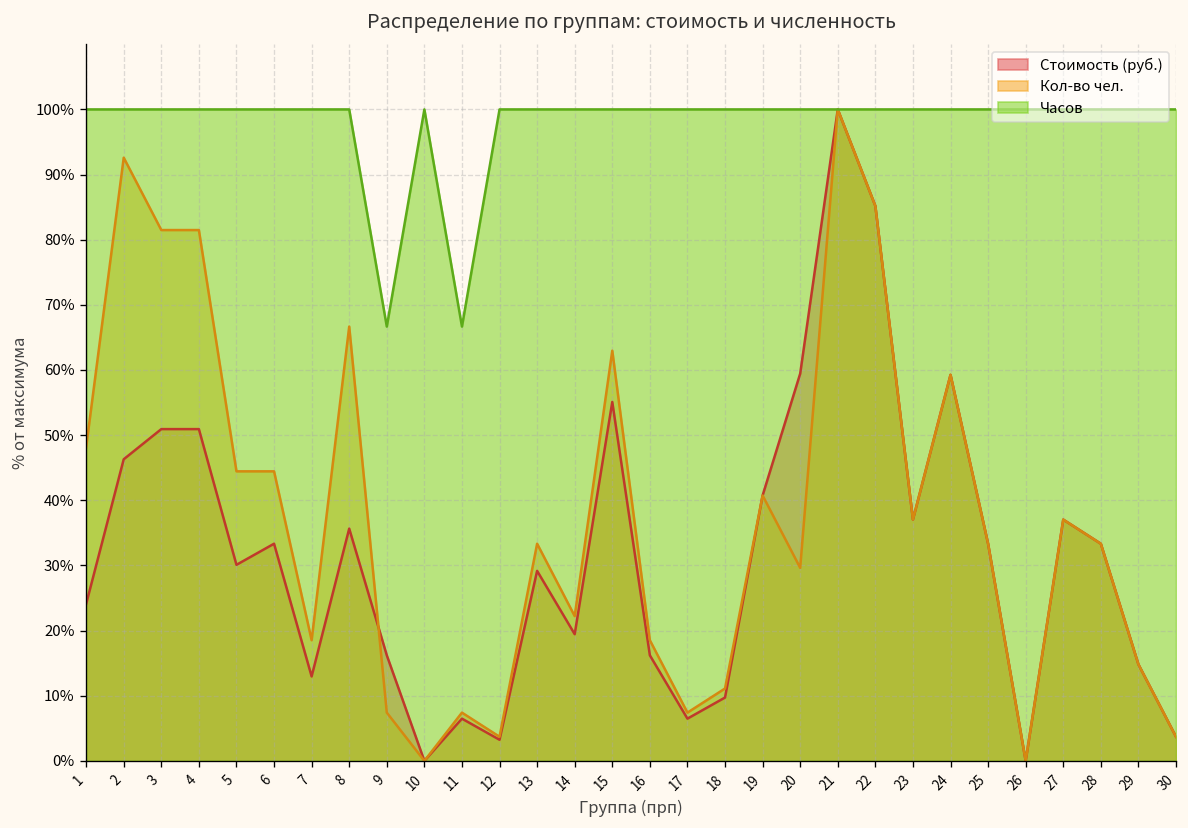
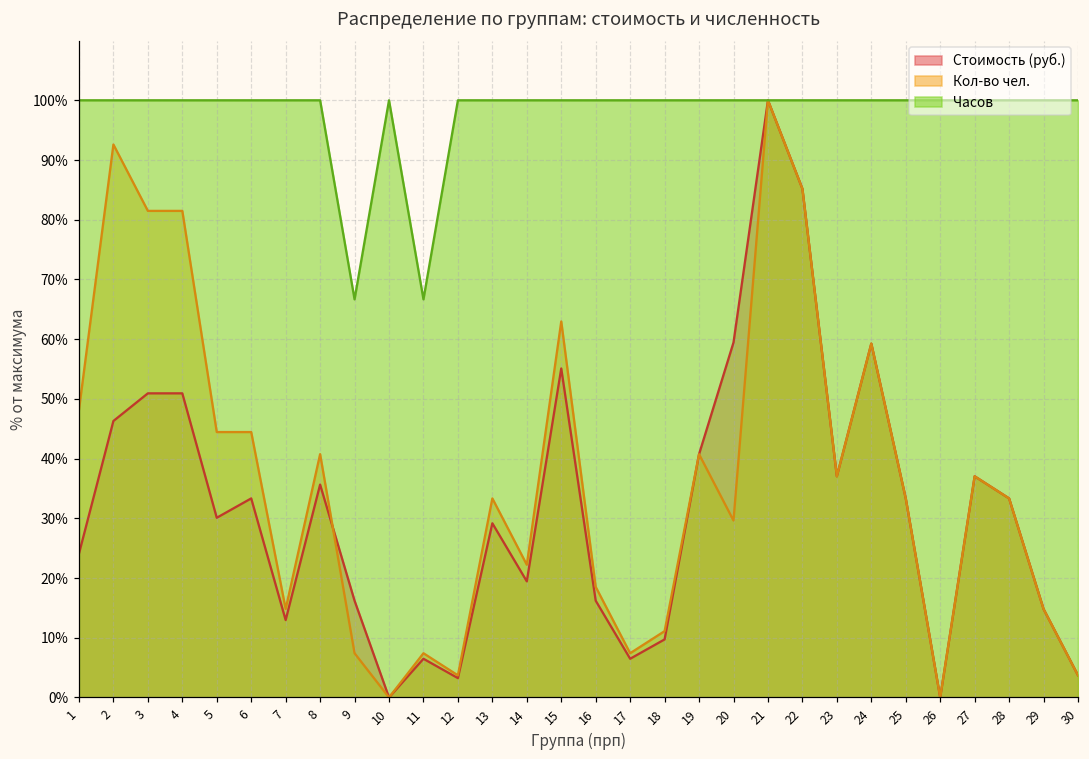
Кол-во чел., 7: 19% -> 15%
Кол-во чел., 8: 67% -> 41%
